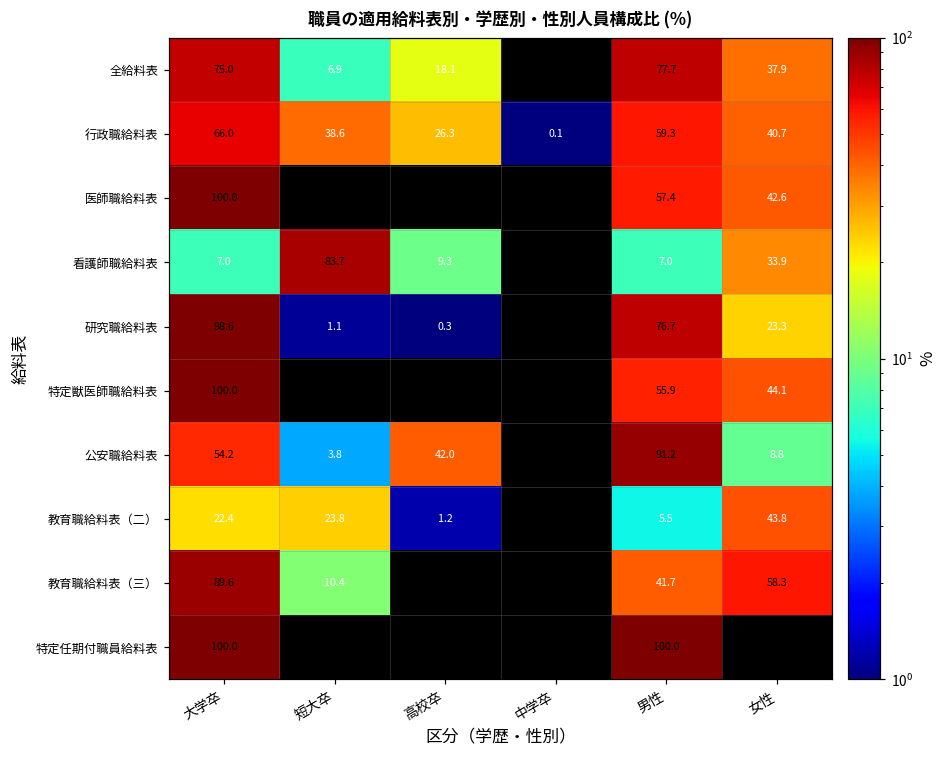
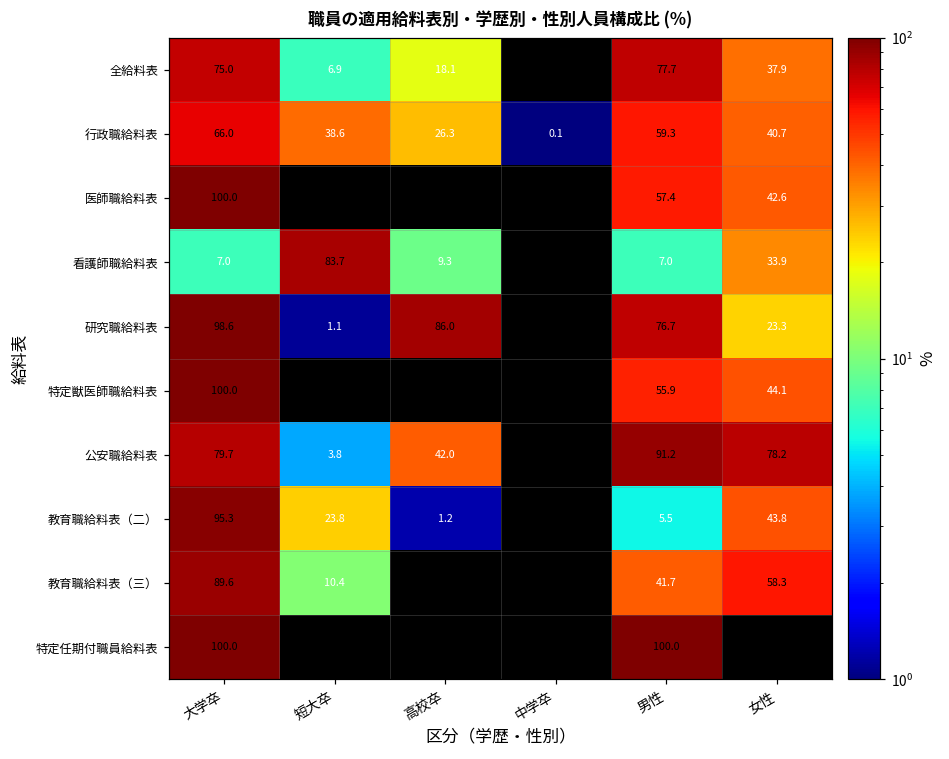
研究職給料表, 高校卒: 0.3 -> 86.0
公安職給料表, 大学卒: 54.2 -> 79.7
公安職給料表, 女性: 8.8 -> 78.2
教育職給料表（二）, 大学卒: 22.4 -> 95.3
